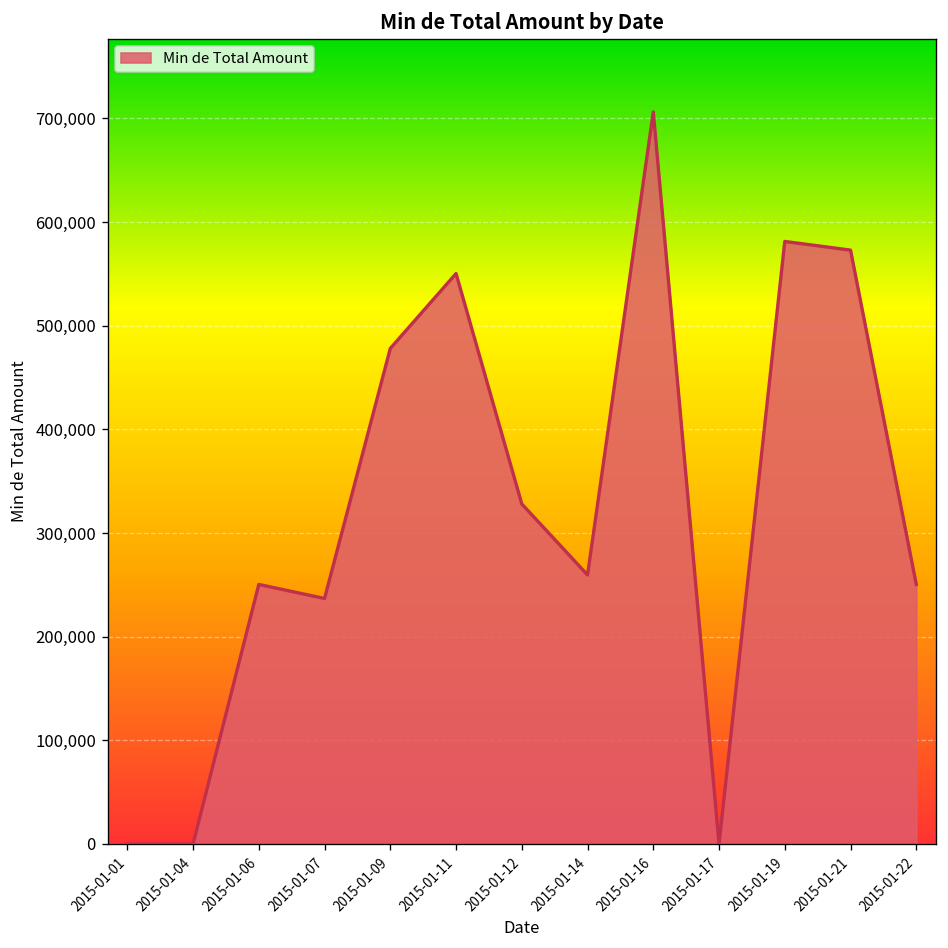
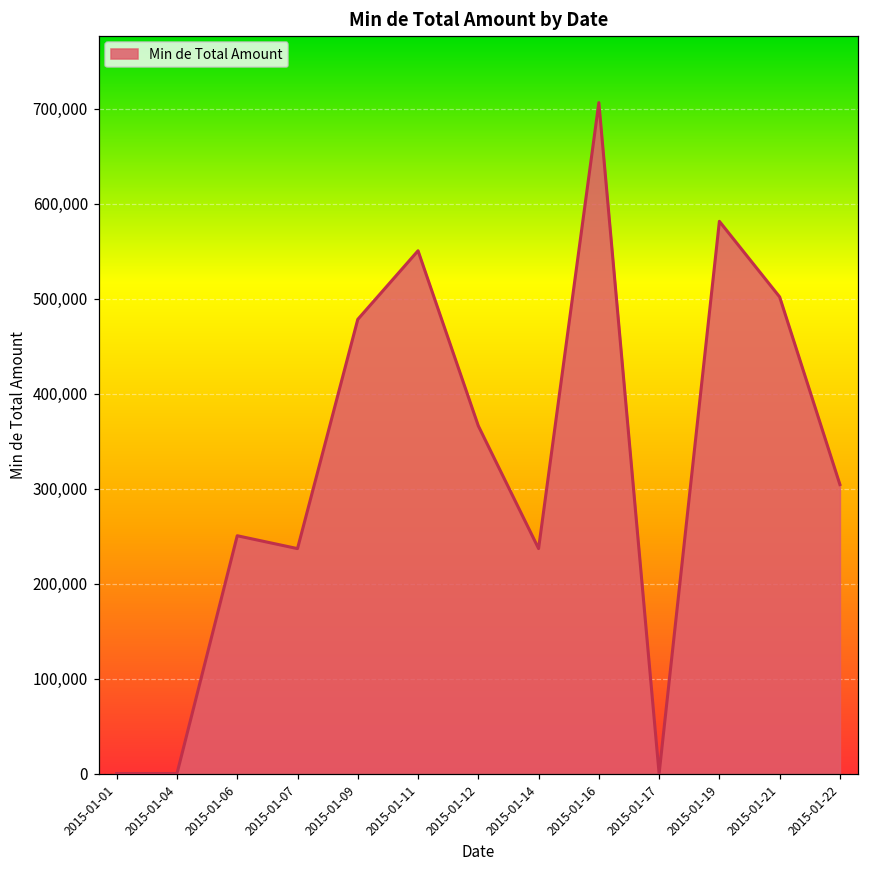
2015-01-12: 330,000 -> 370,000
2015-01-14: 260,000 -> 240,000
2015-01-21: 570,000 -> 500,000
2015-01-22: 250,000 -> 300,000
